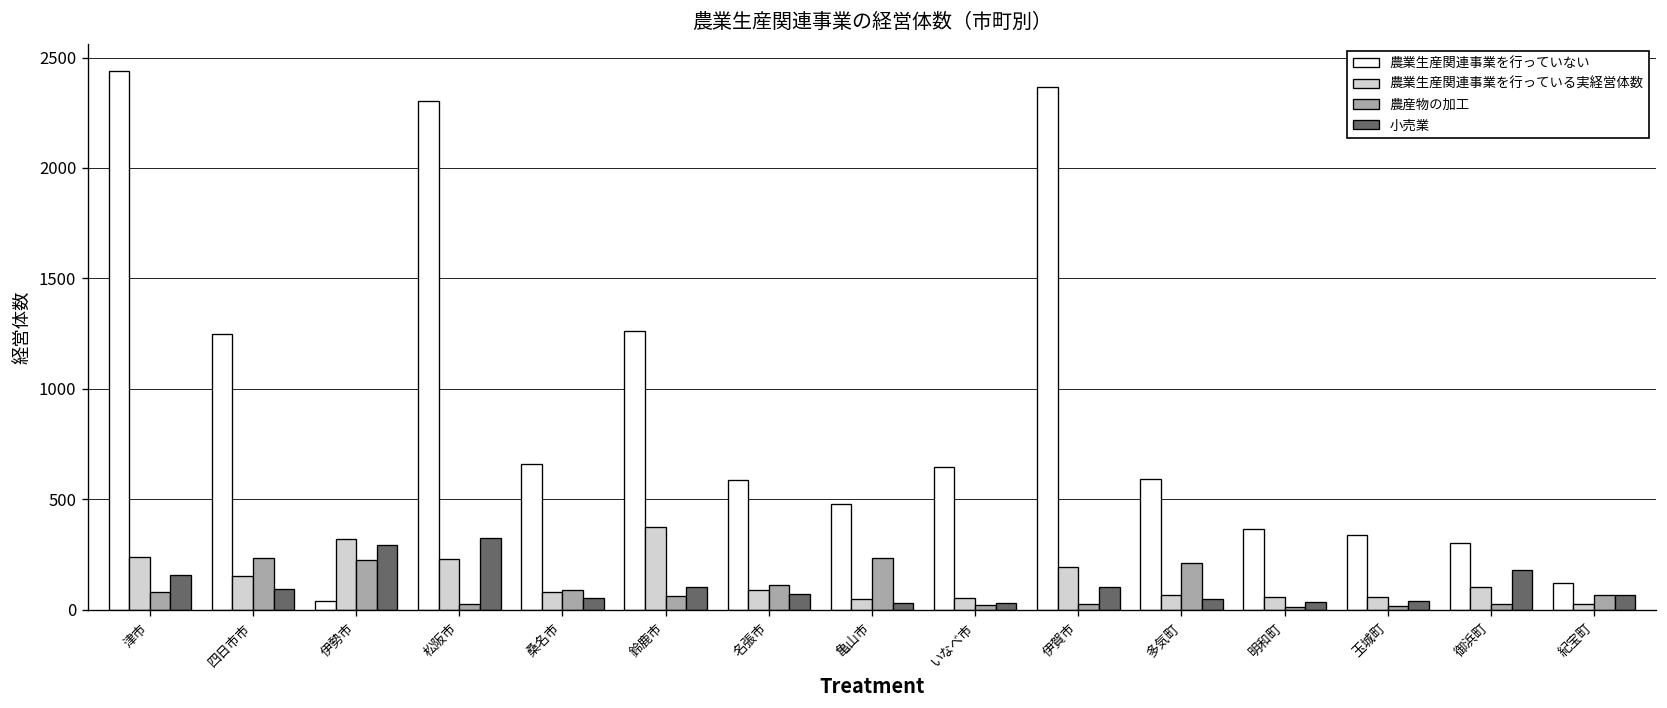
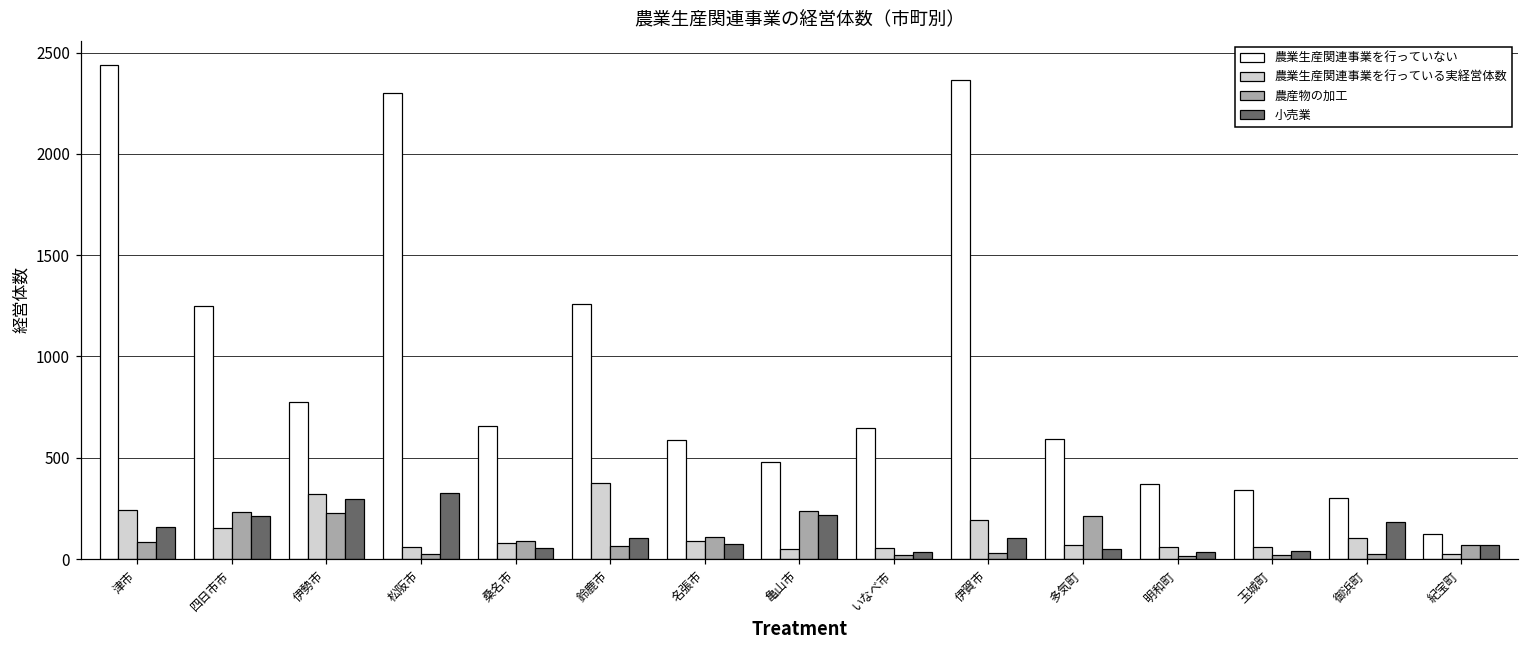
小売業, 四日市市: 90 -> 210
農業生産関連事業を行っていない, 伊勢市: 40 -> 780
農業生産関連事業を行っている実経営体数, 松阪市: 230 -> 60
小売業, 亀山市: 30 -> 220
